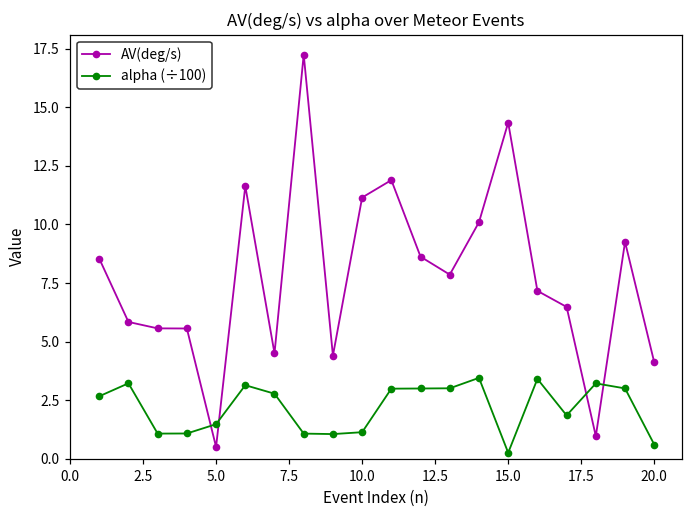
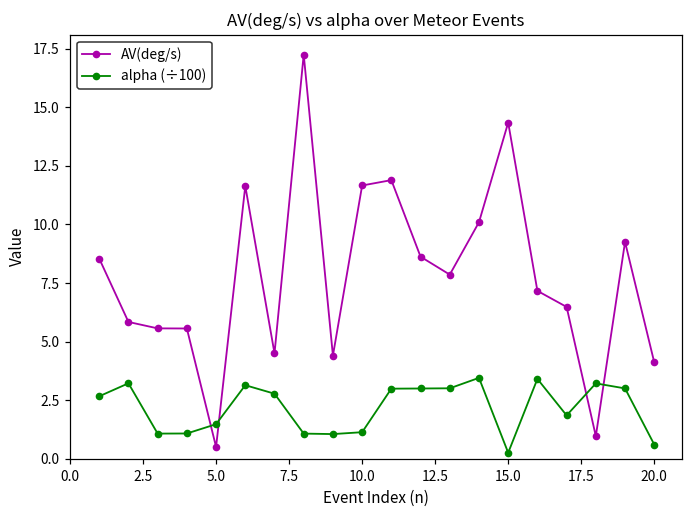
AV(deg/s), 10.0: 11.1 -> 11.7
